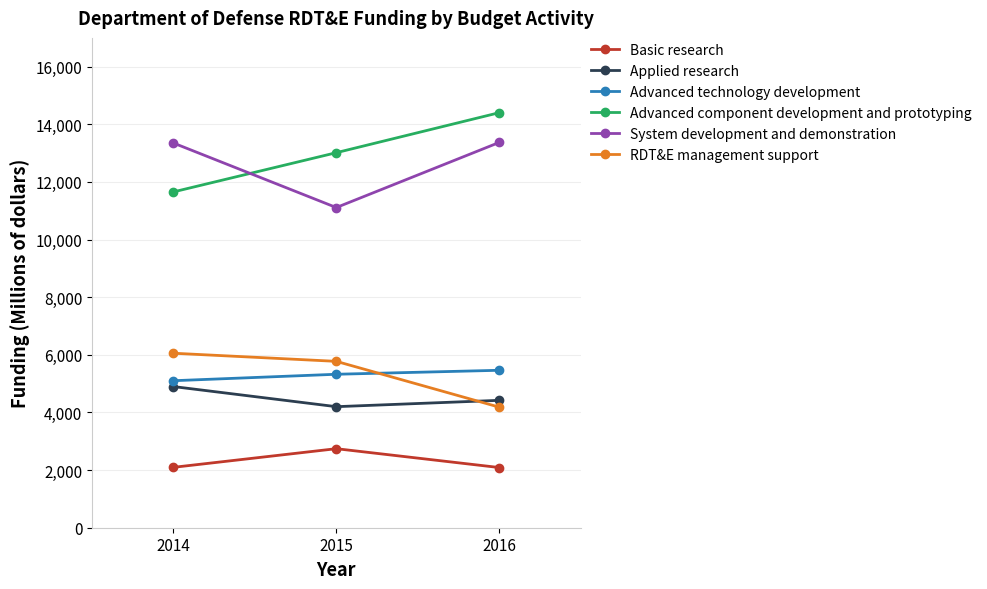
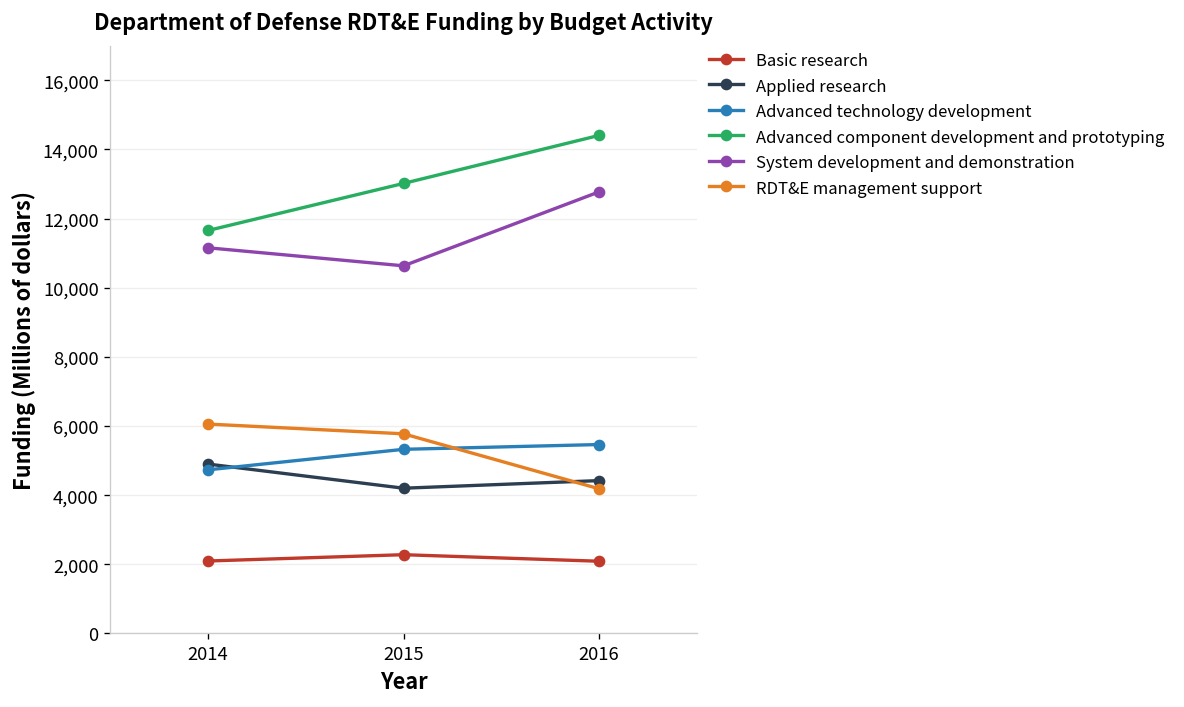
Advanced technology development, 2014: 5,100 -> 4,700
System development and demonstration, 2014: 13,400 -> 11,200
Basic research, 2015: 2,700 -> 2,300
System development and demonstration, 2015: 11,100 -> 10,600
System development and demonstration, 2016: 13,400 -> 12,800
